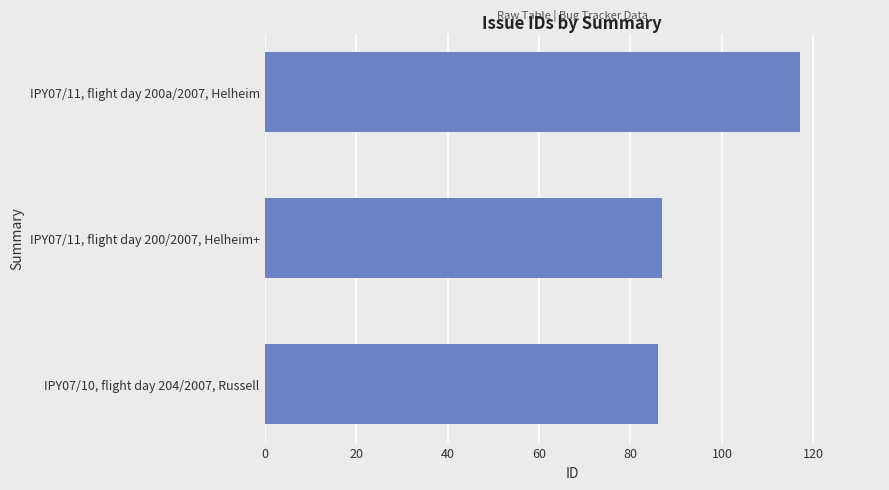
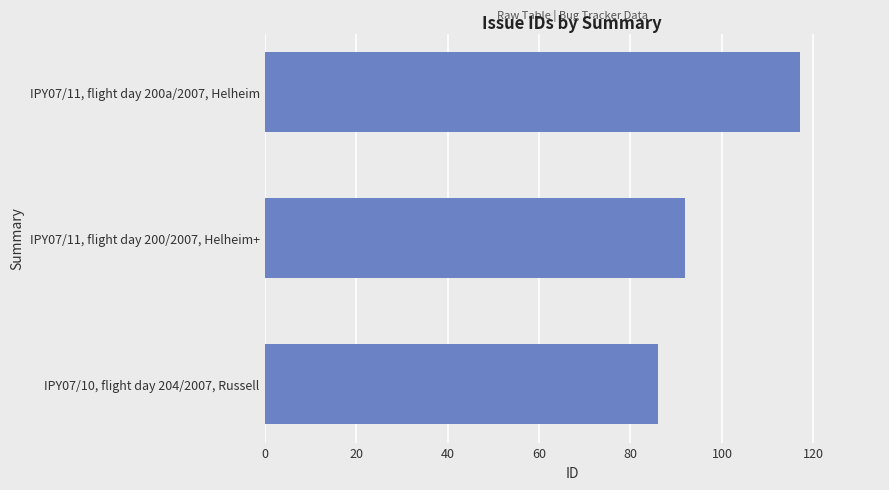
IPY07/11, flight day 200/2007, Helheim+: 87 -> 92
